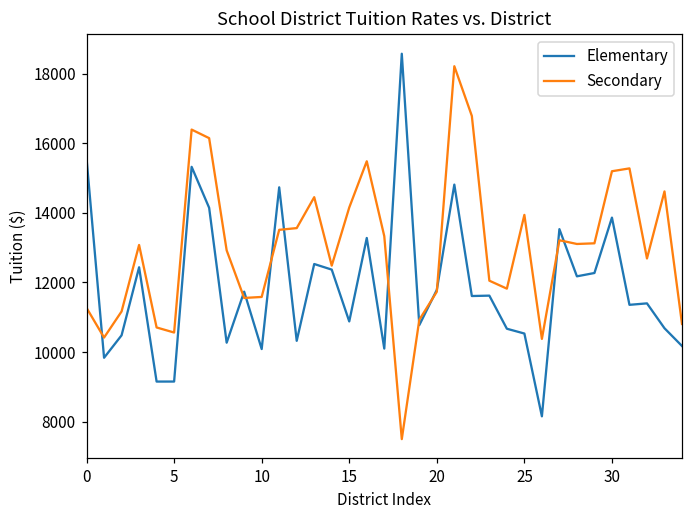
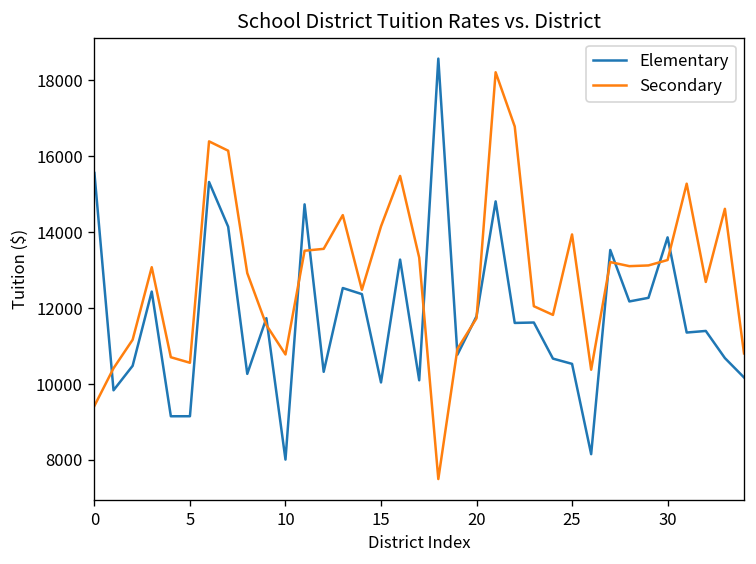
Secondary, 0: 11300 -> 9400
Elementary, 10: 10100 -> 8000
Secondary, 10: 11600 -> 10800
Elementary, 15: 10900 -> 10000
Secondary, 30: 15200 -> 13300
